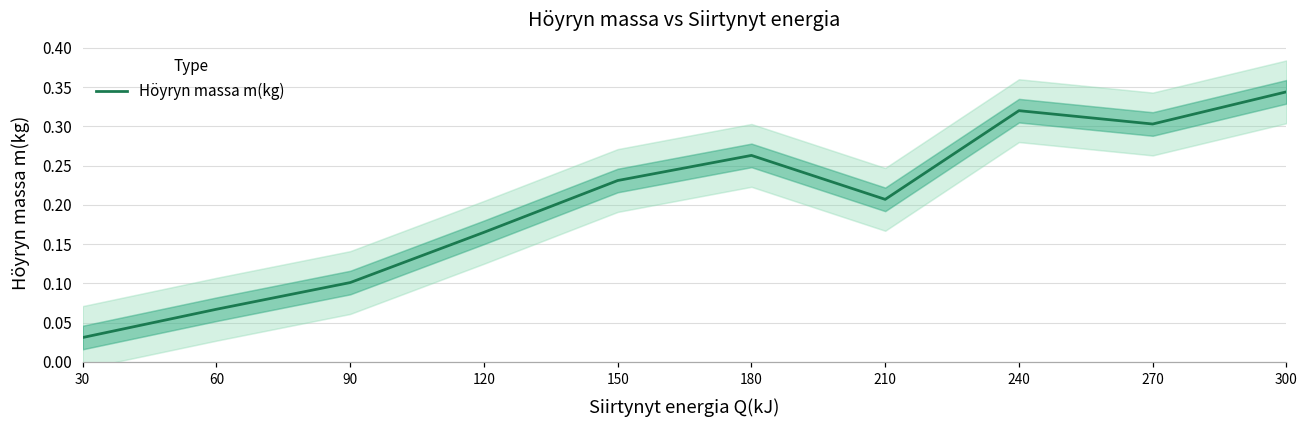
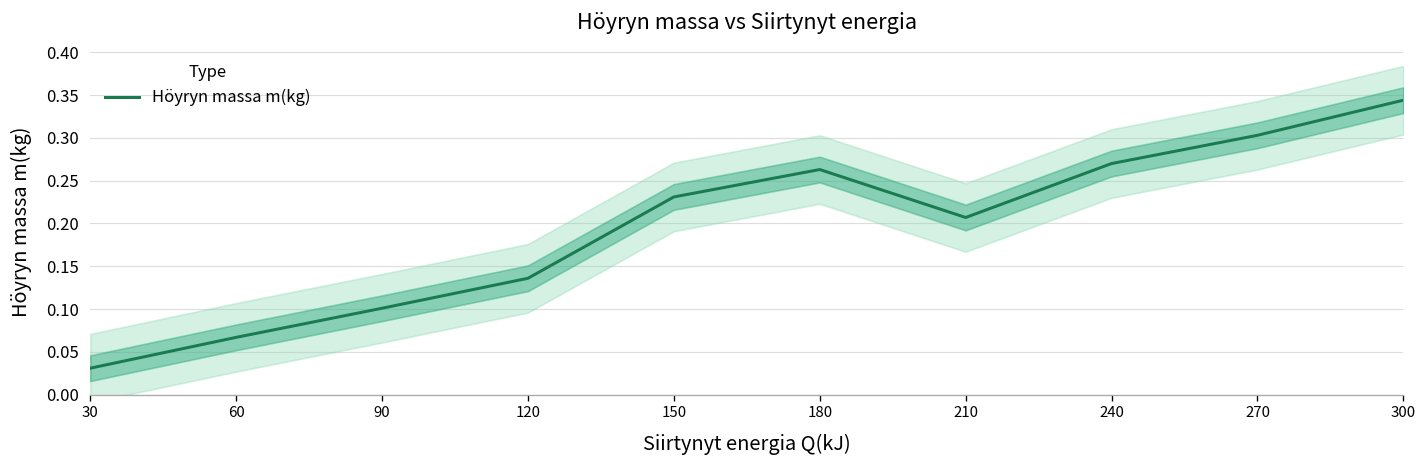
Höyryn massa m(kg), 120: 0.17 -> 0.14
Höyryn massa m(kg), 240: 0.32 -> 0.27
